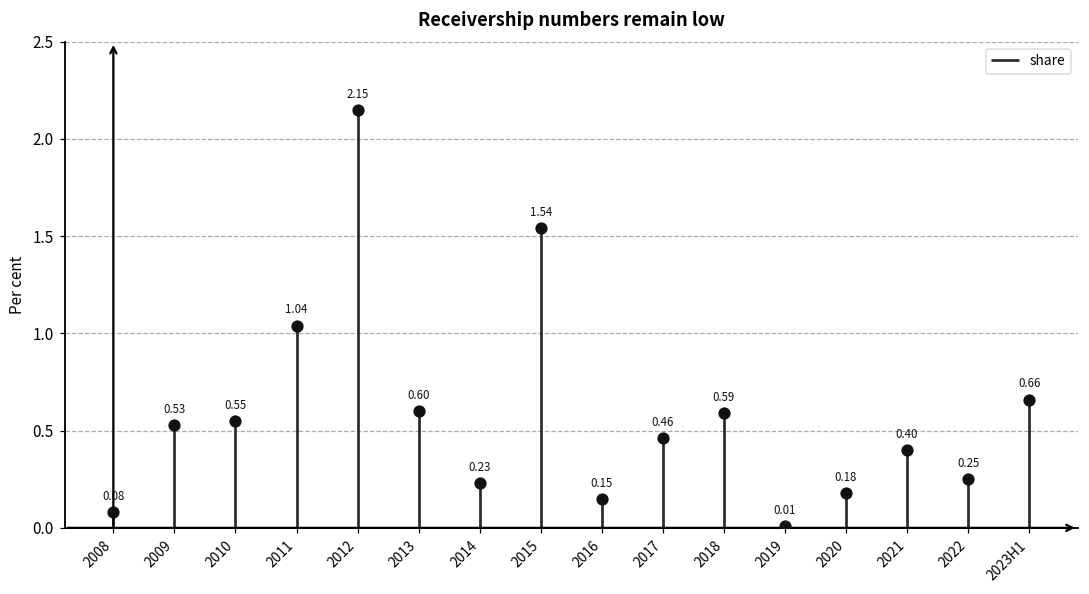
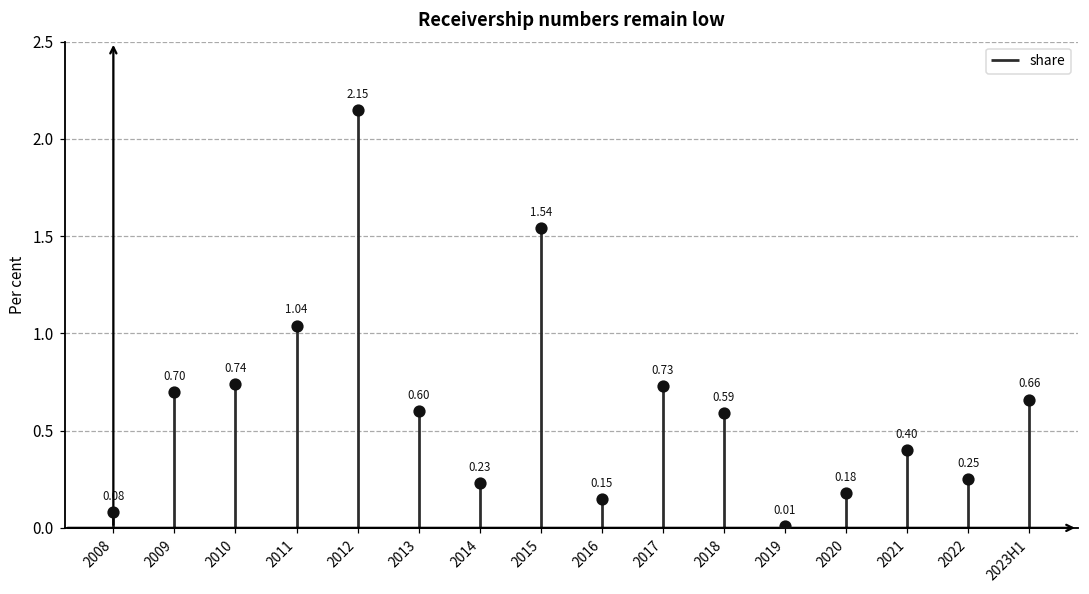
2009: 0.53 -> 0.70
2010: 0.55 -> 0.74
2017: 0.46 -> 0.73
